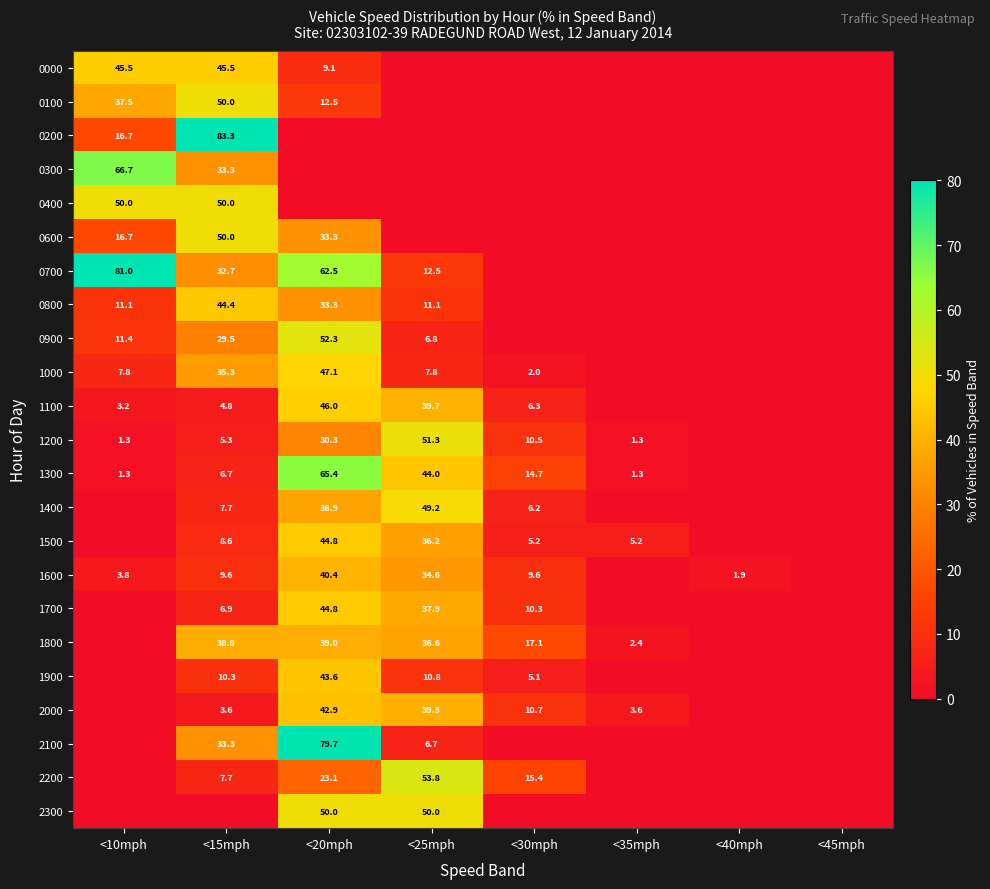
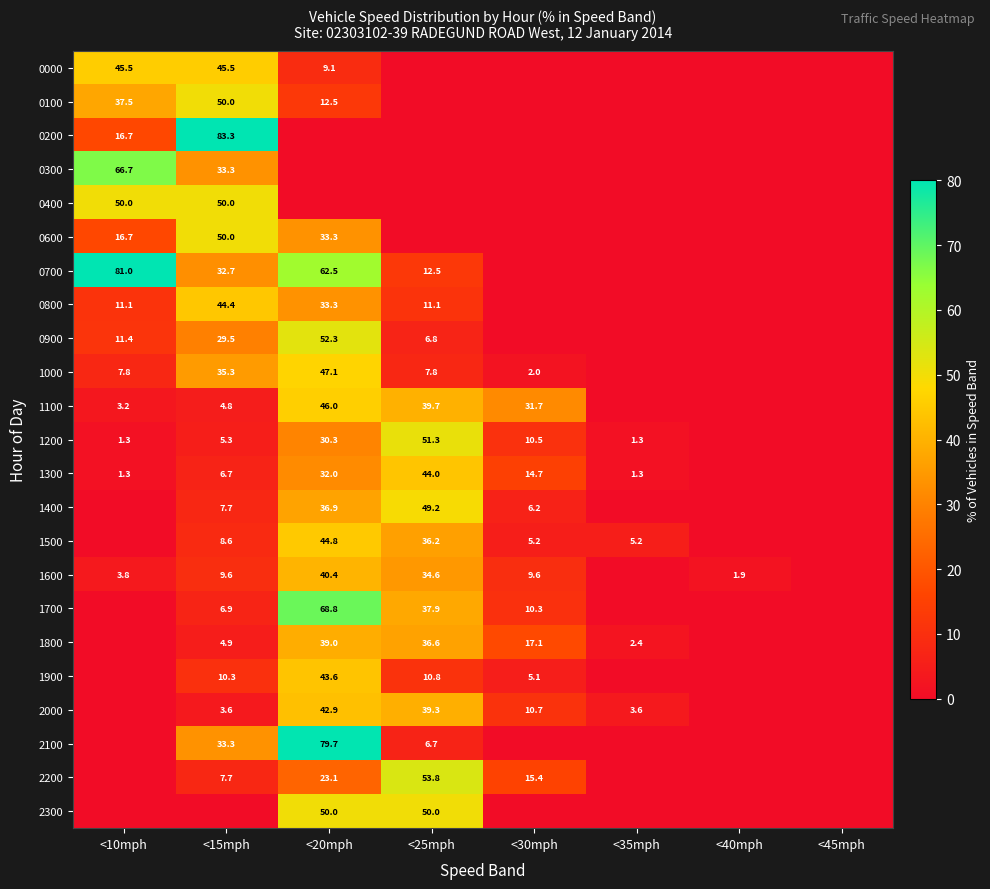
1100, <30mph: 6.3 -> 31.7
1300, <20mph: 65.4 -> 32.0
1700, <20mph: 44.8 -> 68.8
1800, <15mph: 38.8 -> 4.9
